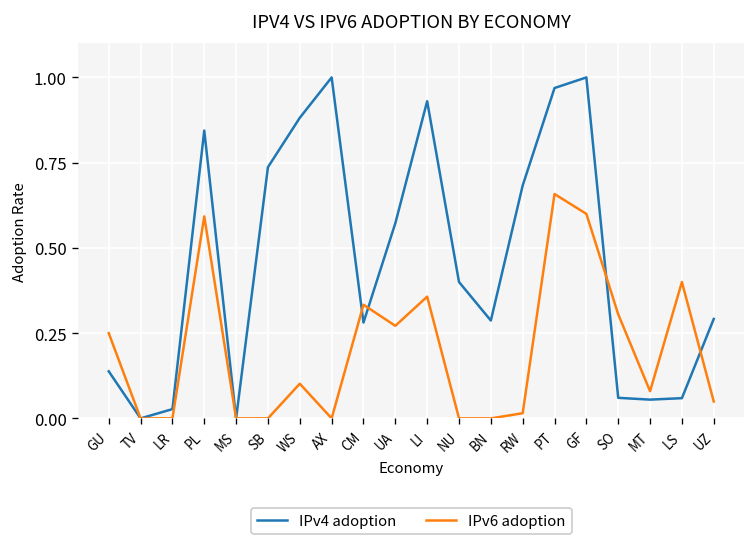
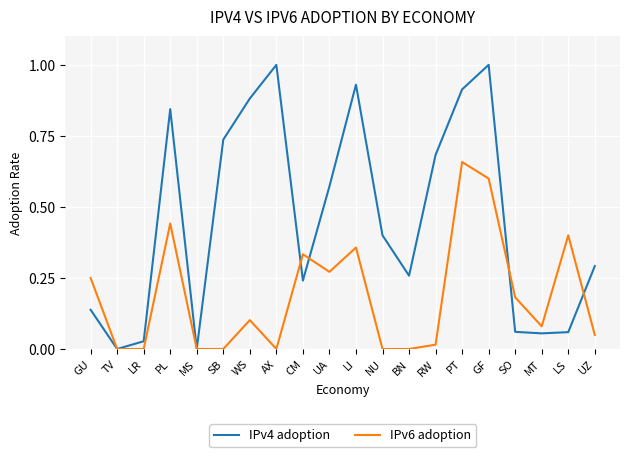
IPv6 adoption, PL: 0.59 -> 0.44
IPv4 adoption, CM: 0.28 -> 0.24
IPv4 adoption, BN: 0.29 -> 0.26
IPv4 adoption, PT: 0.97 -> 0.91
IPv6 adoption, SO: 0.31 -> 0.18
